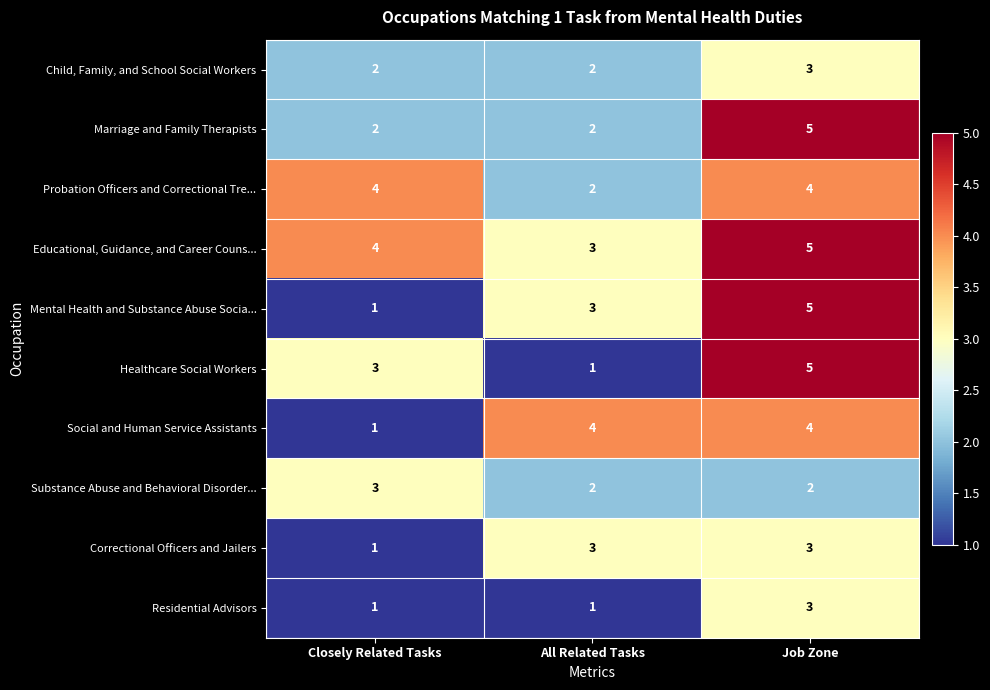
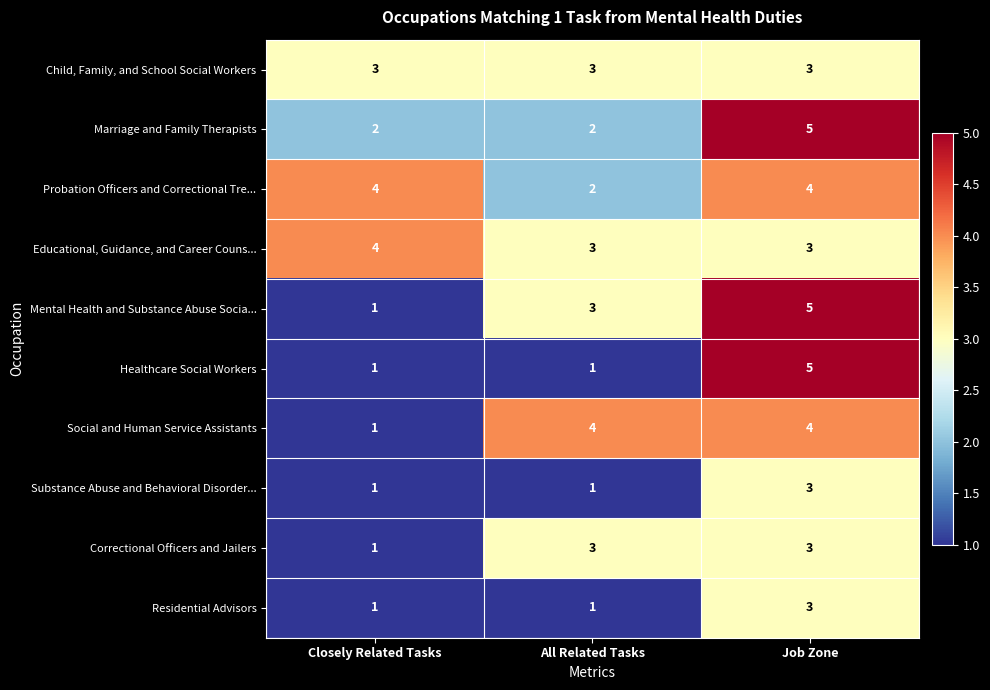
Child, Family, and School Social Workers, Closely Related Tasks: 2 -> 3
Child, Family, and School Social Workers, All Related Tasks: 2 -> 3
Educational, Guidance, and Career Couns..., Job Zone: 5 -> 3
Healthcare Social Workers, Closely Related Tasks: 3 -> 1
Substance Abuse and Behavioral Disorder..., Closely Related Tasks: 3 -> 1
Substance Abuse and Behavioral Disorder..., All Related Tasks: 2 -> 1
Substance Abuse and Behavioral Disorder..., Job Zone: 2 -> 3
